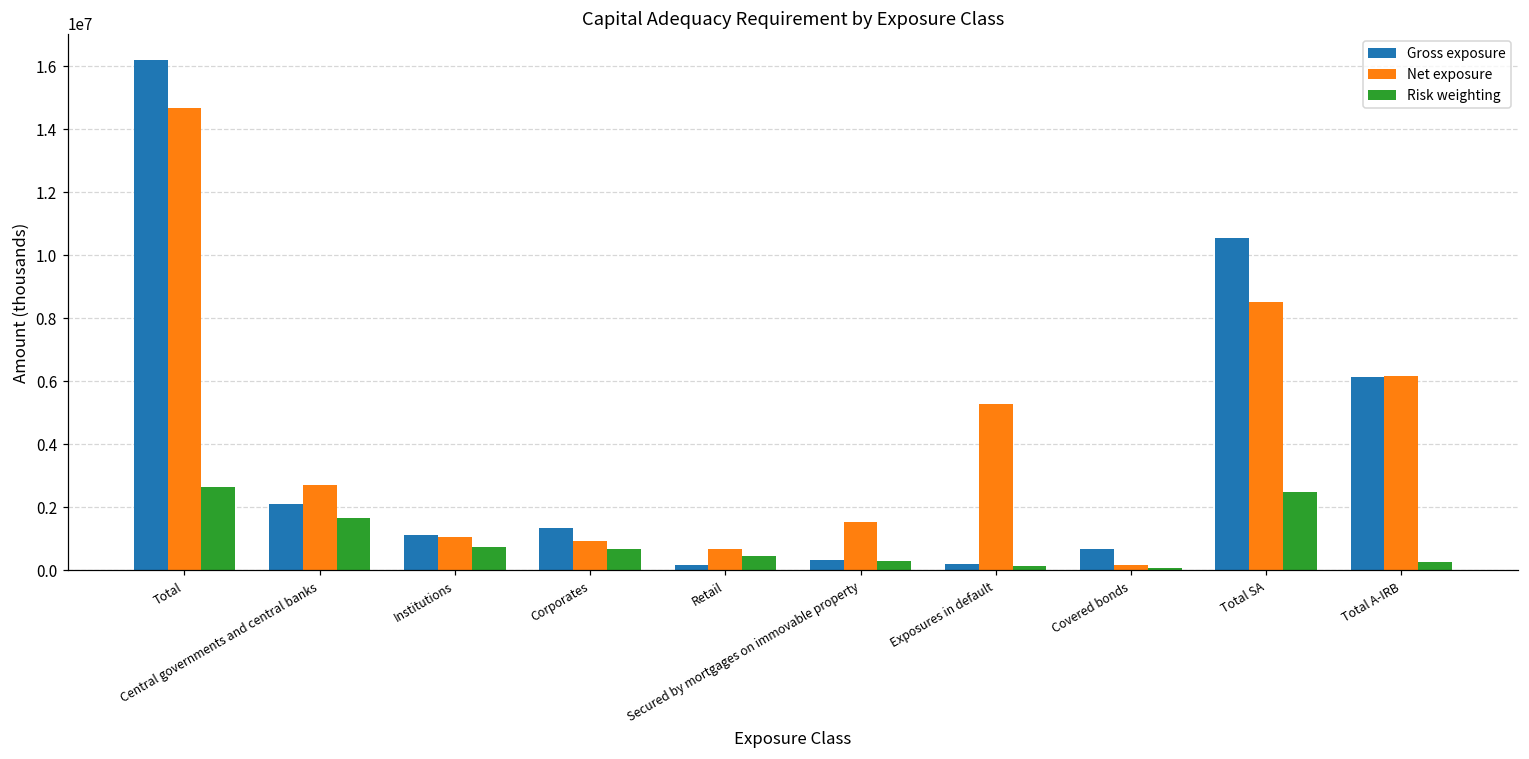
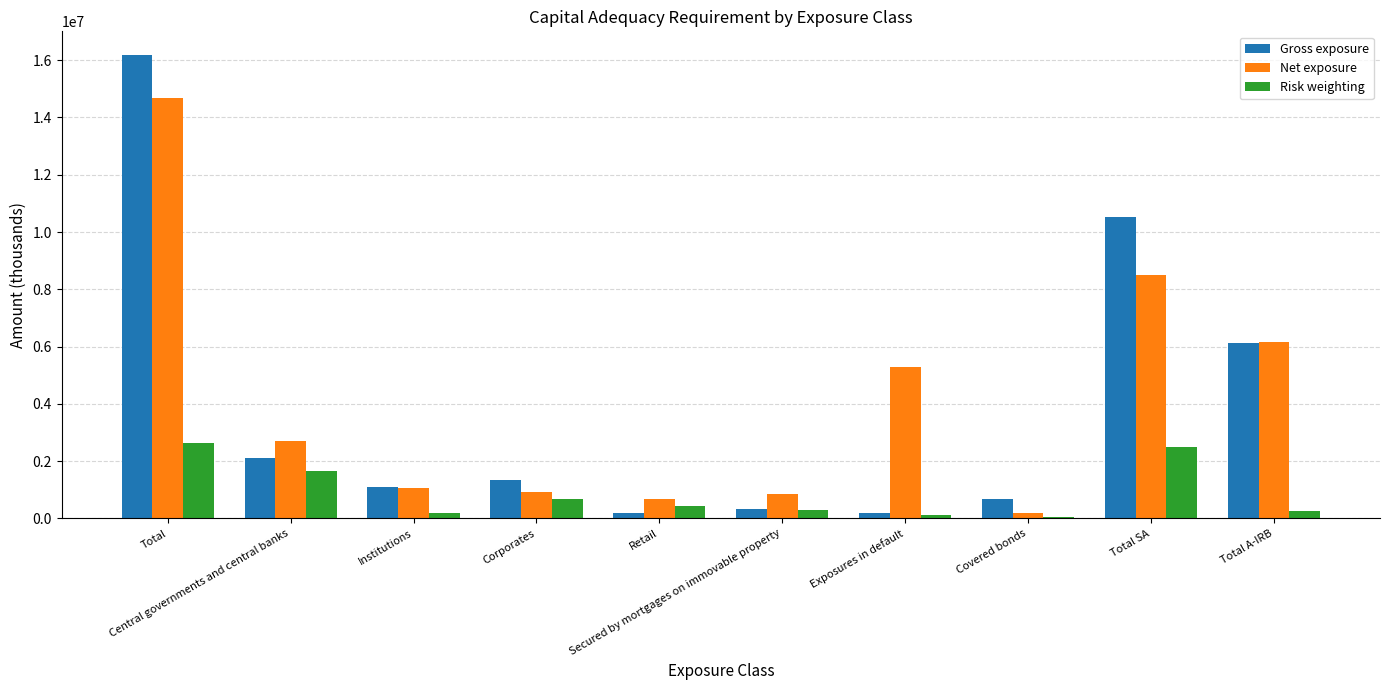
Risk weighting, Institutions: 700000 -> 200000
Net exposure, Secured by mortgages on immovable property: 1500000 -> 800000
